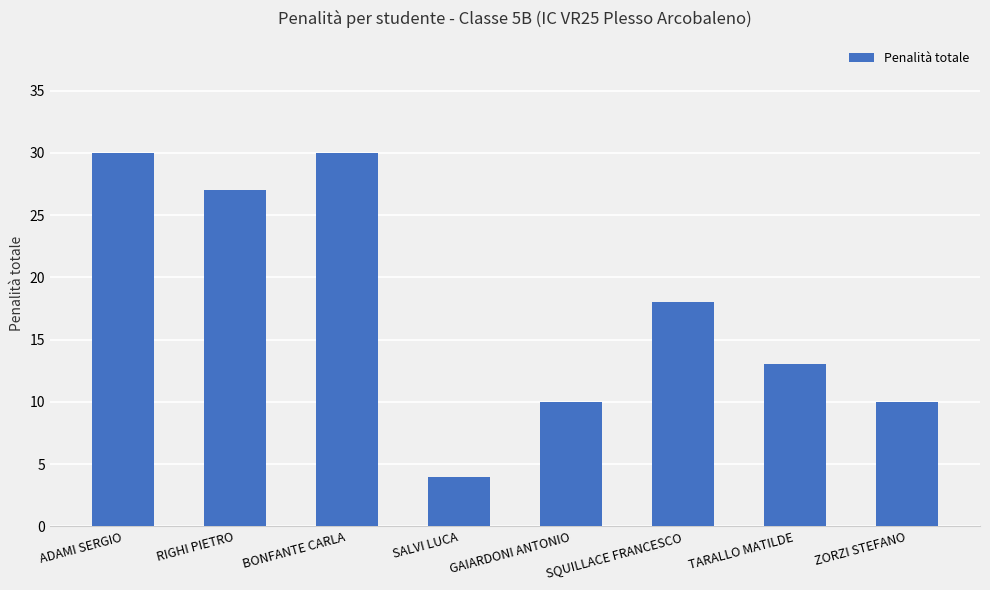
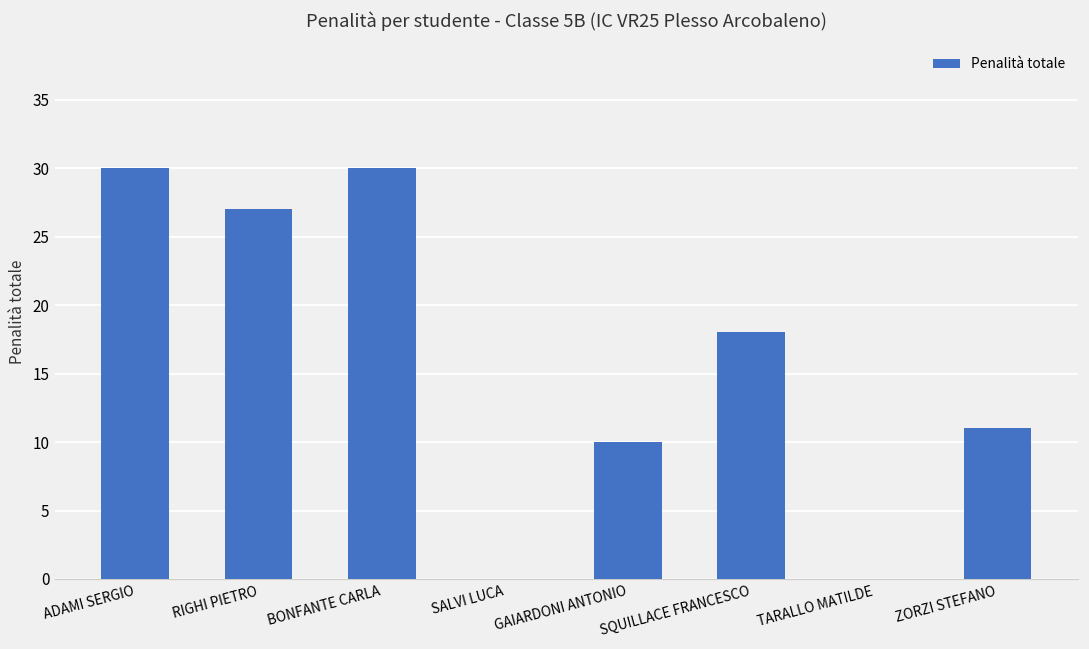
SALVI LUCA: 4 -> 0
TARALLO MATILDE: 13 -> 0
ZORZI STEFANO: 10 -> 11
